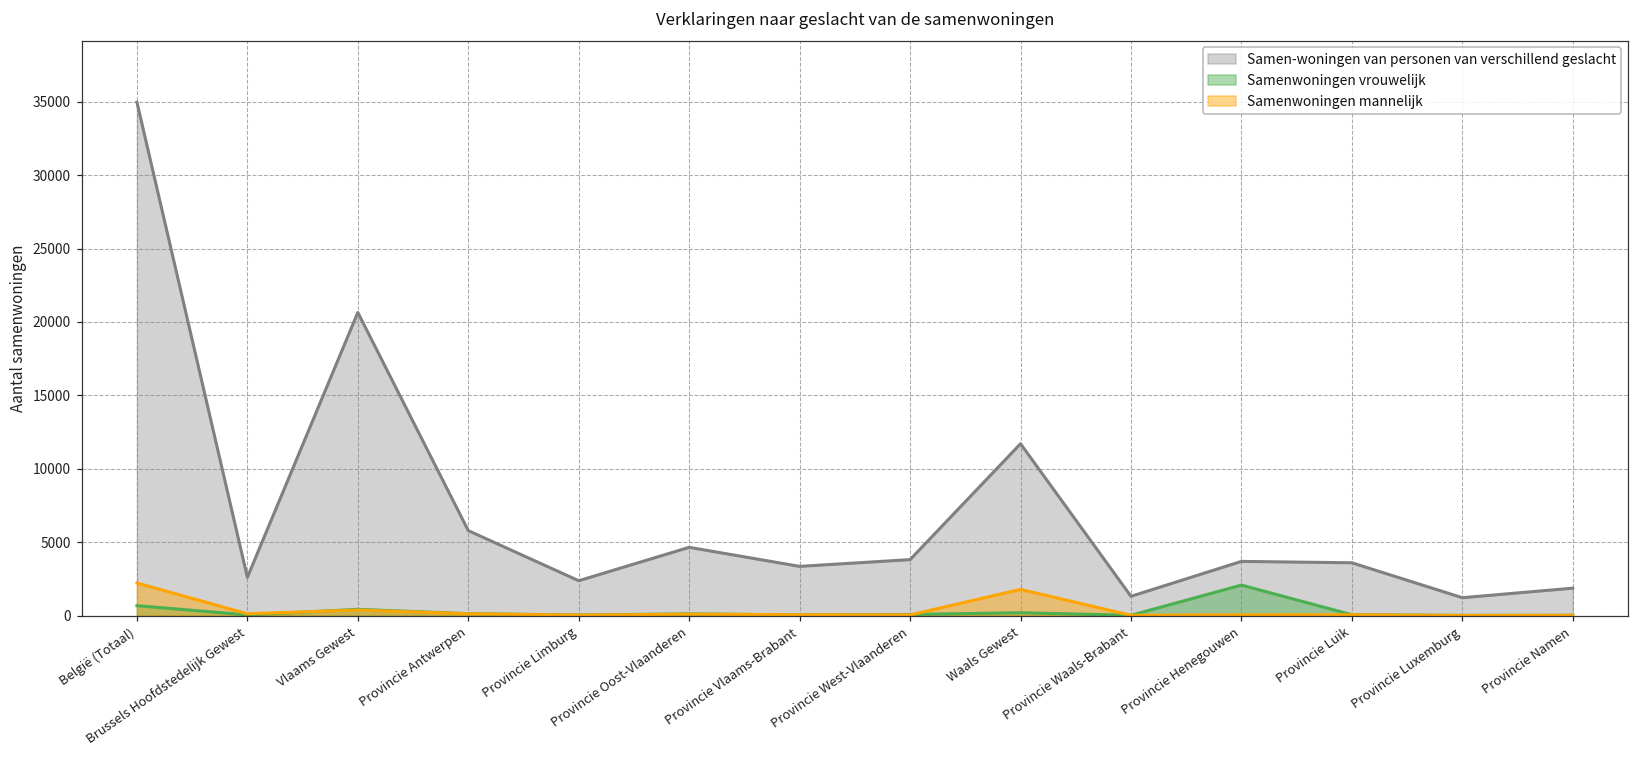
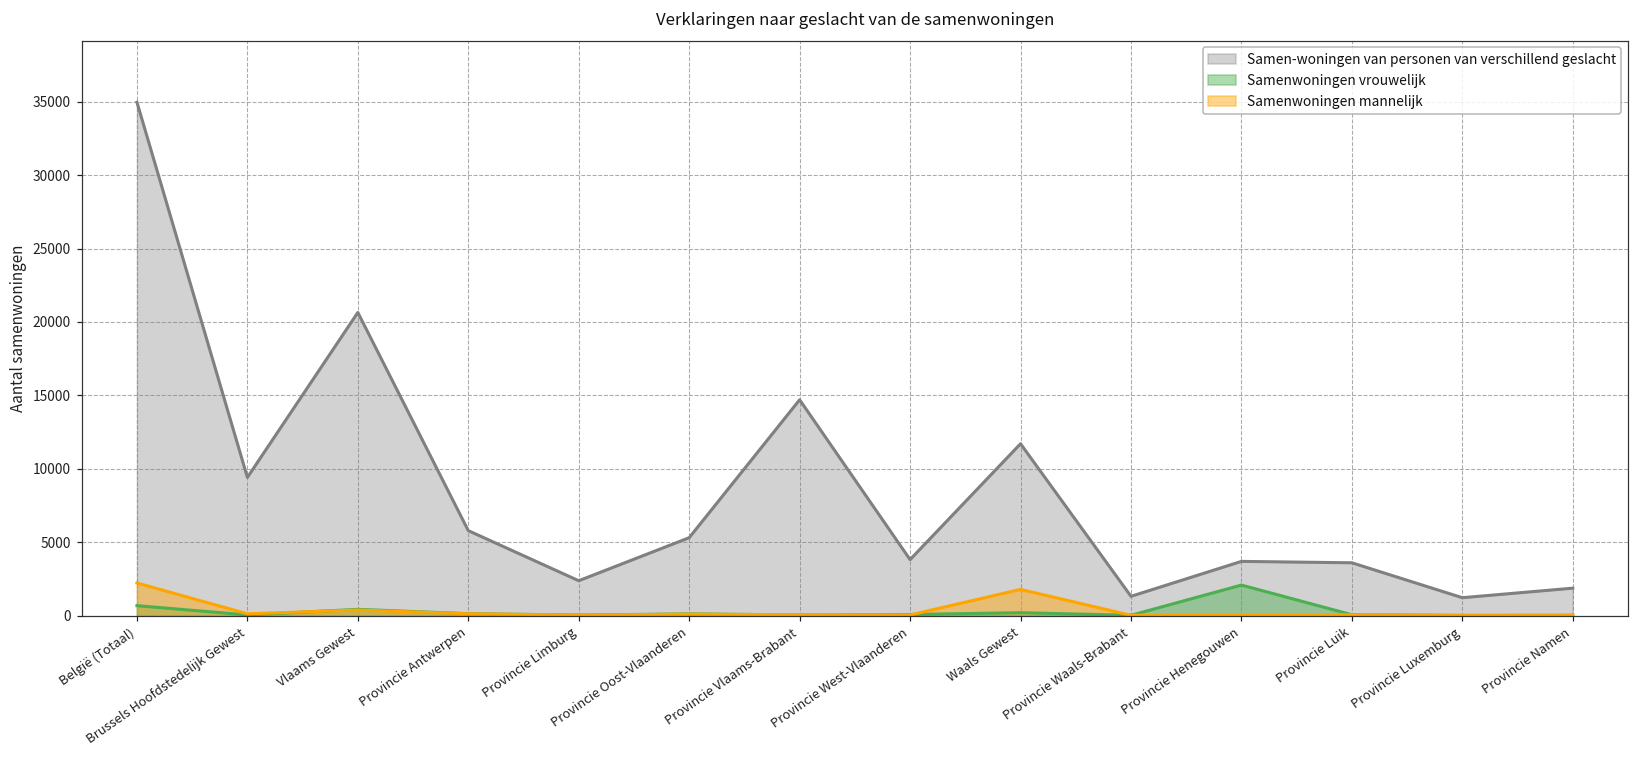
Samen-woningen van personen van verschillend geslacht, Brussels Hoofdstedelijk Gewest: 2600 -> 9400
Samen-woningen van personen van verschillend geslacht, Provincie Oost-Vlaanderen: 4700 -> 5300
Samen-woningen van personen van verschillend geslacht, Provincie Vlaams-Brabant: 3400 -> 14700
